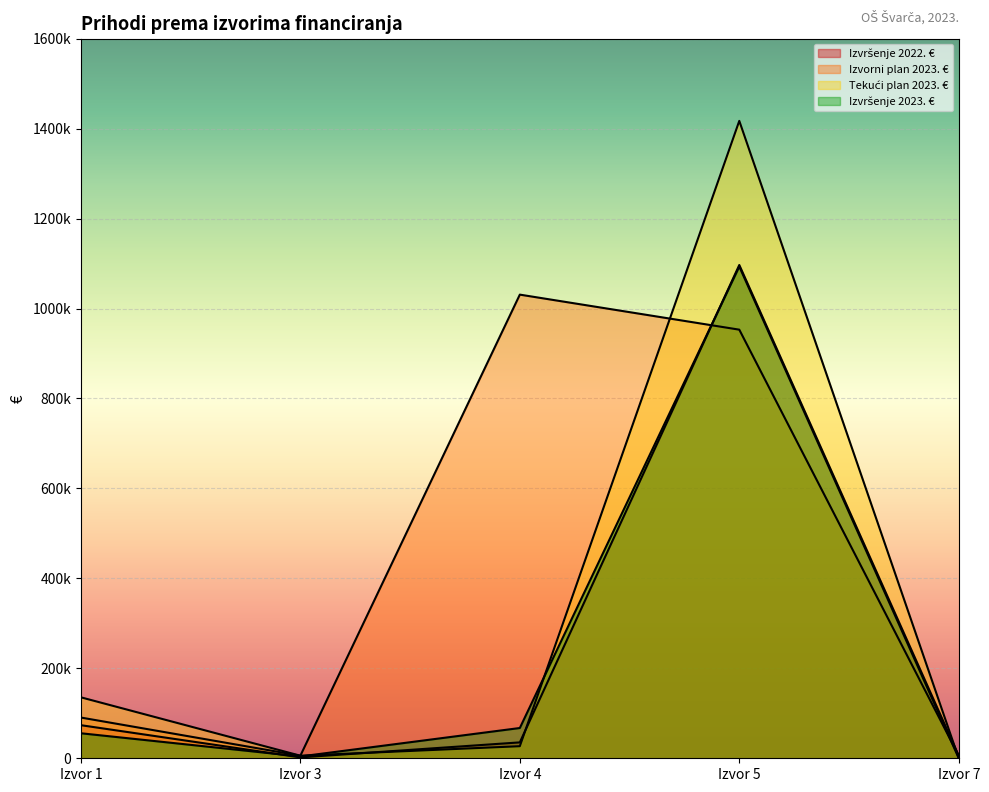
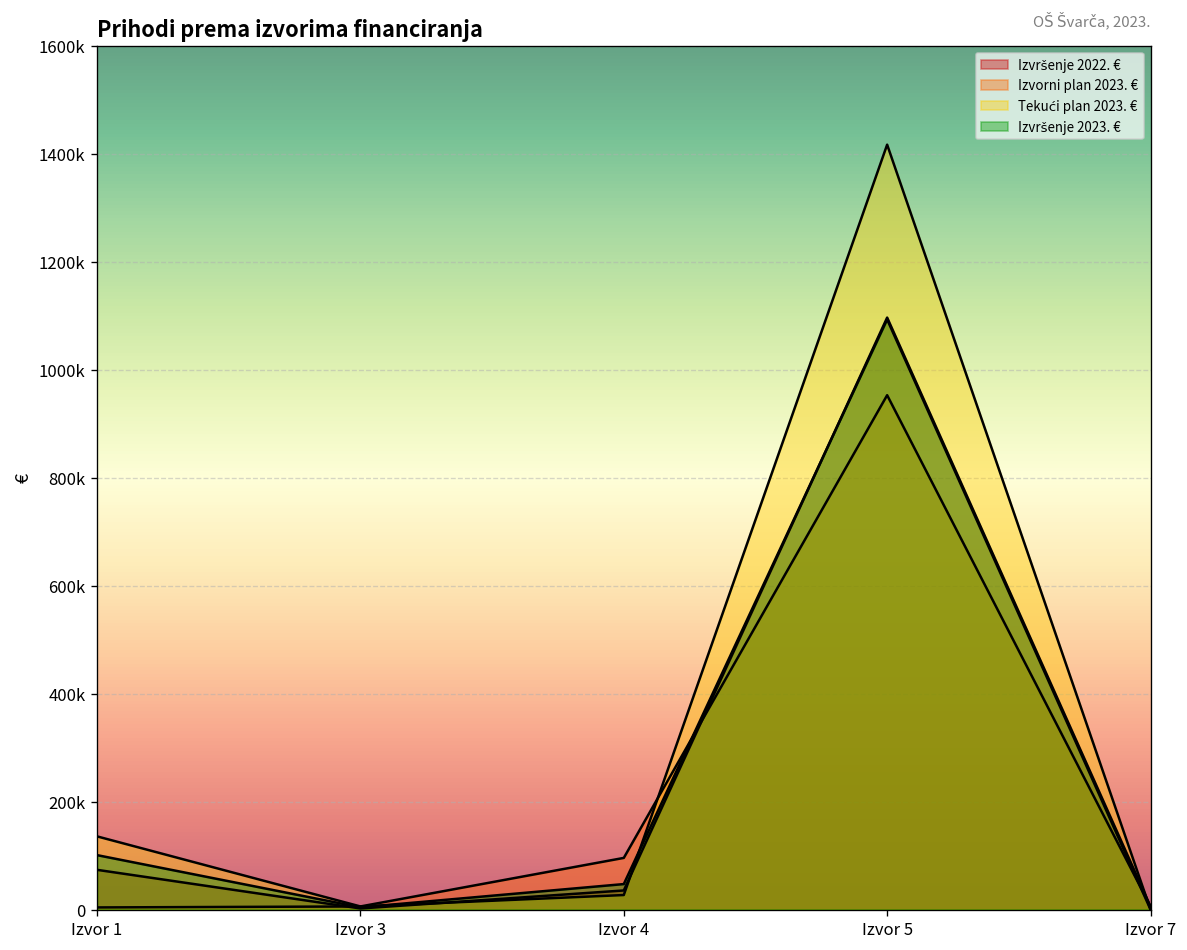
Izvorni plan 2023. €, Izvor 1: 90000 -> 0
Izvršenje 2023. €, Izvor 1: 60000 -> 100000
Izvorni plan 2023. €, Izvor 4: 1030000 -> 100000
Izvršenje 2023. €, Izvor 4: 70000 -> 50000
